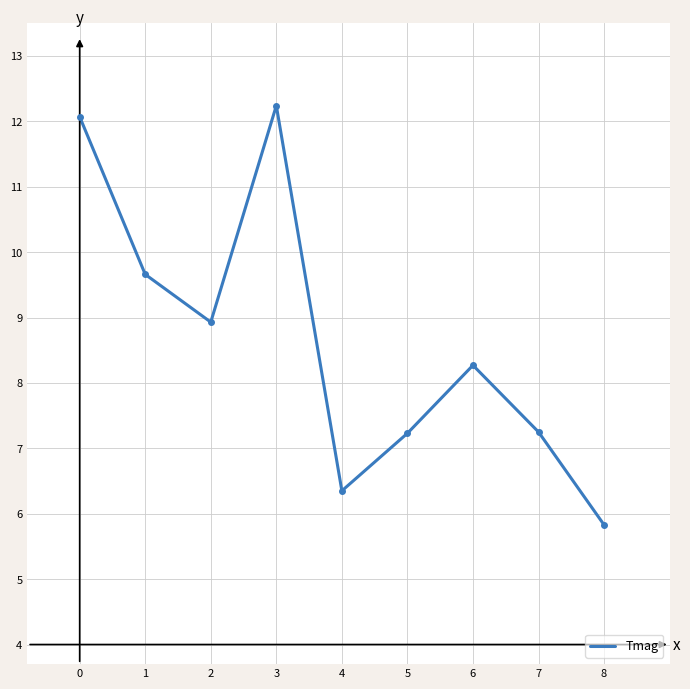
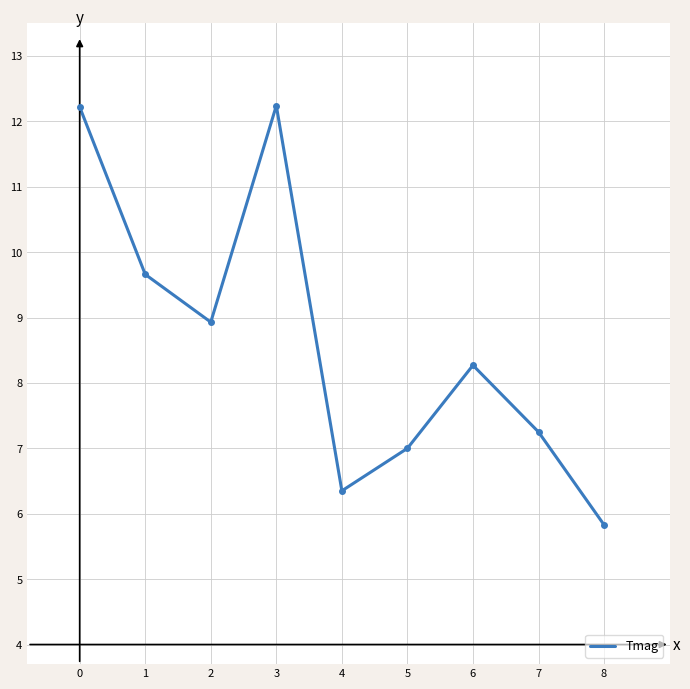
0: 12.1 -> 12.2
5: 7.2 -> 7.0
